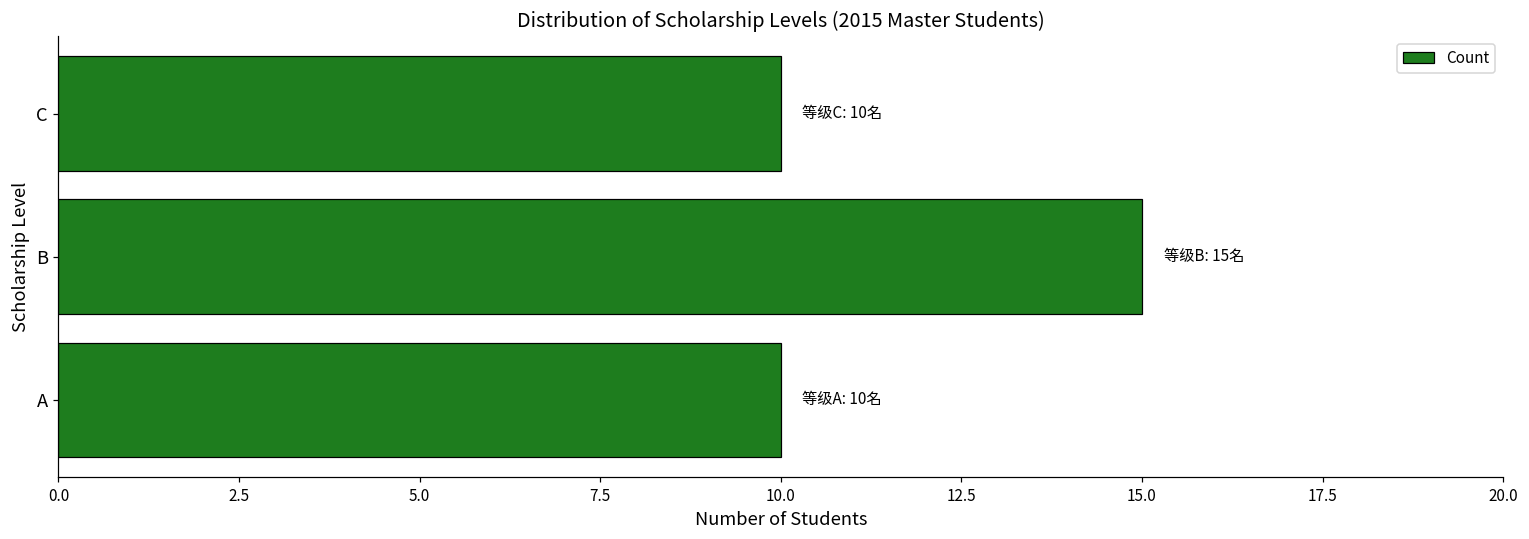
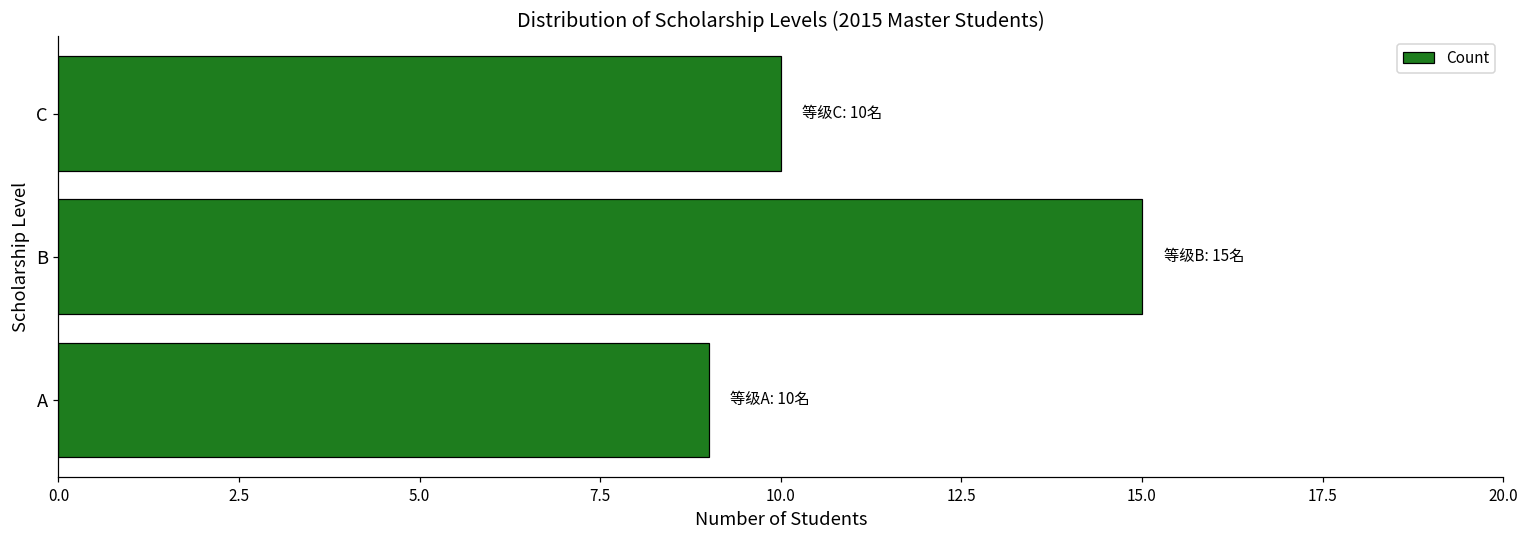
A: 10 -> 9
